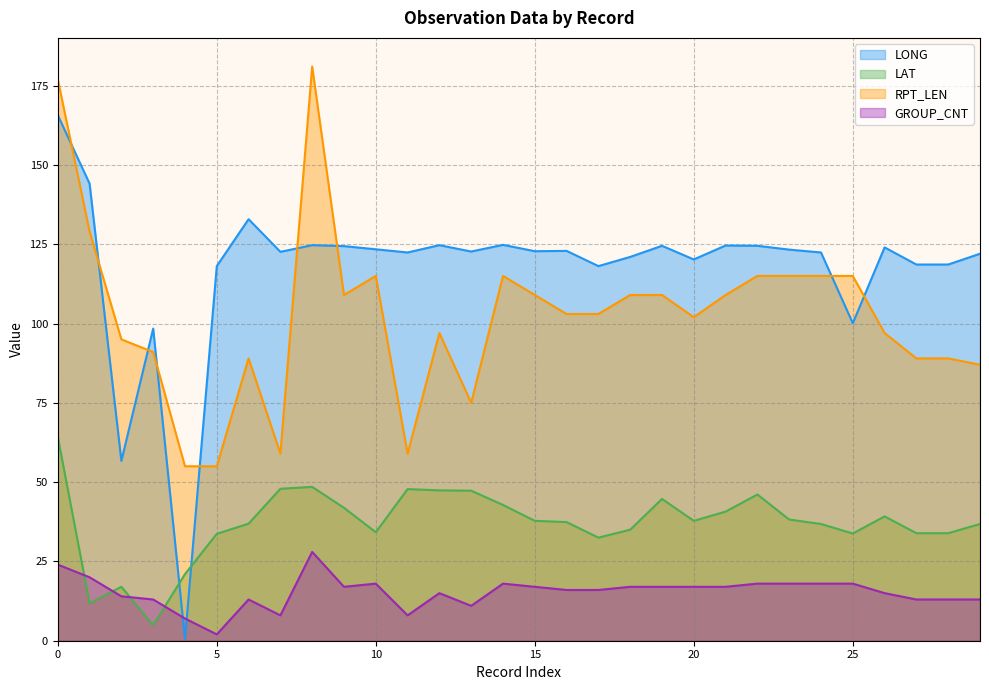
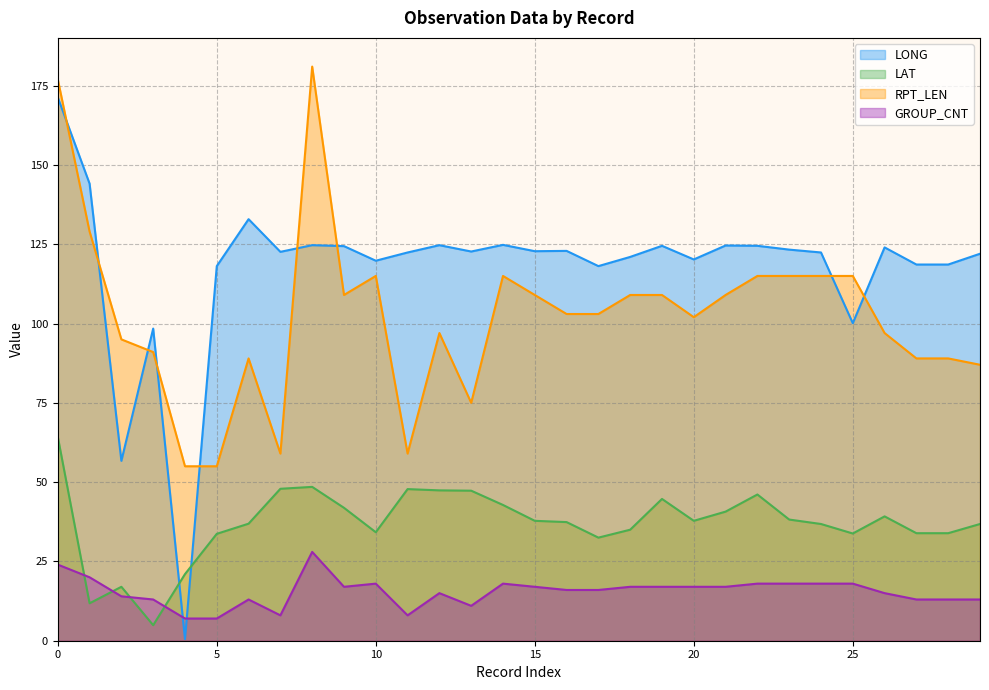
LONG, 0: 166 -> 171
GROUP_CNT, 5: 2 -> 7
LONG, 10: 123 -> 120
